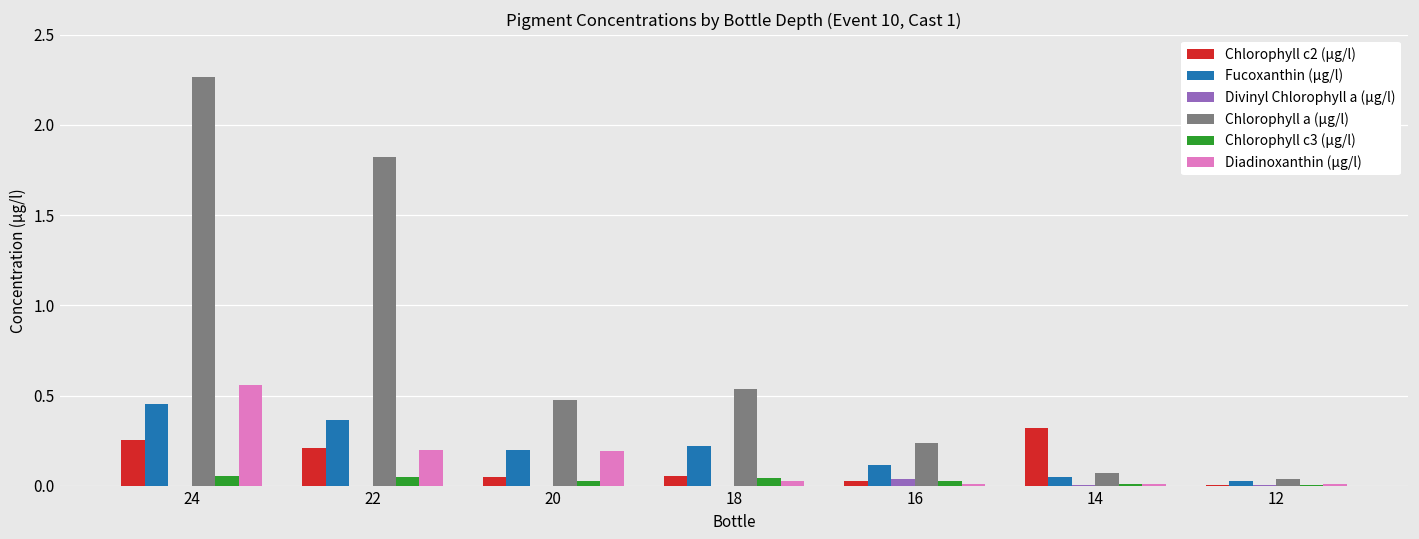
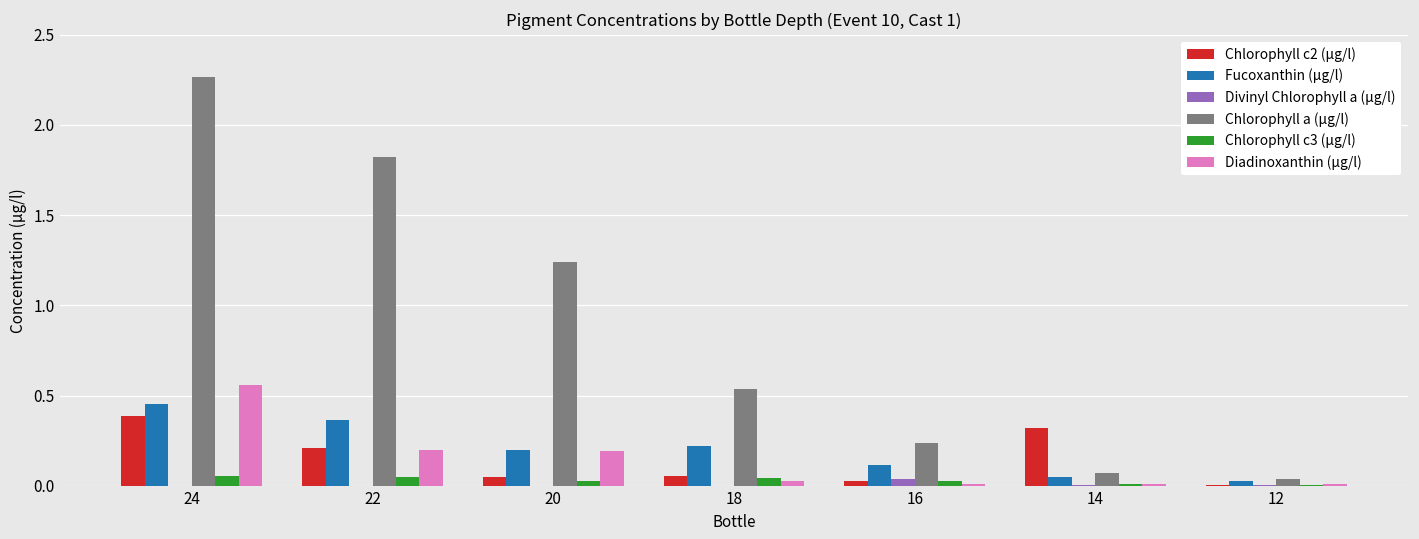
Chlorophyll c2 (µg/l), 24: 0.25 -> 0.39
Chlorophyll a (µg/l), 20: 0.48 -> 1.24
